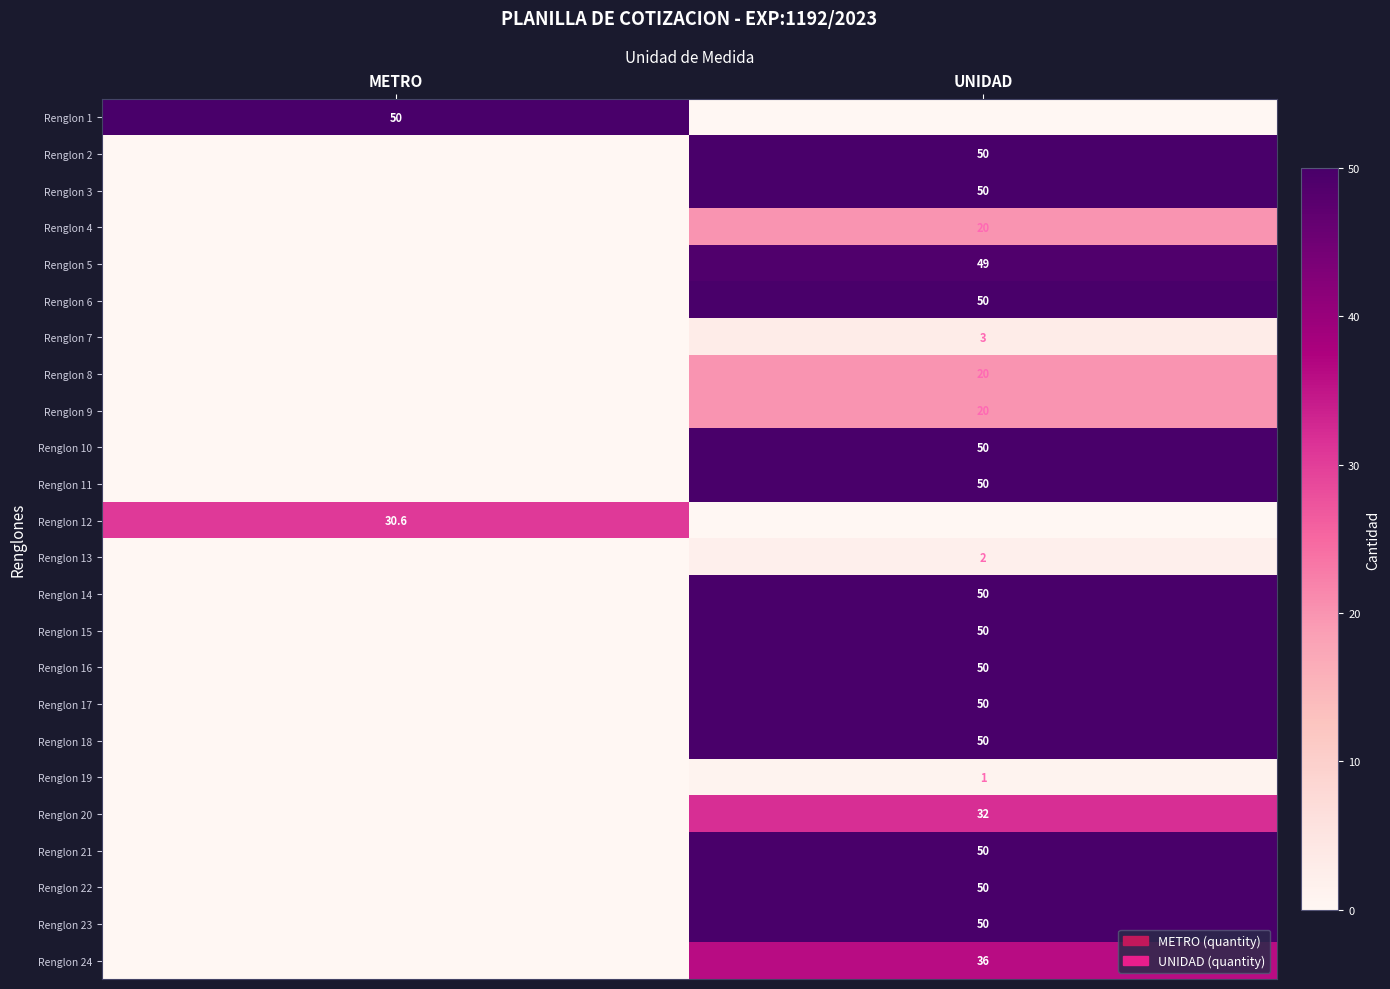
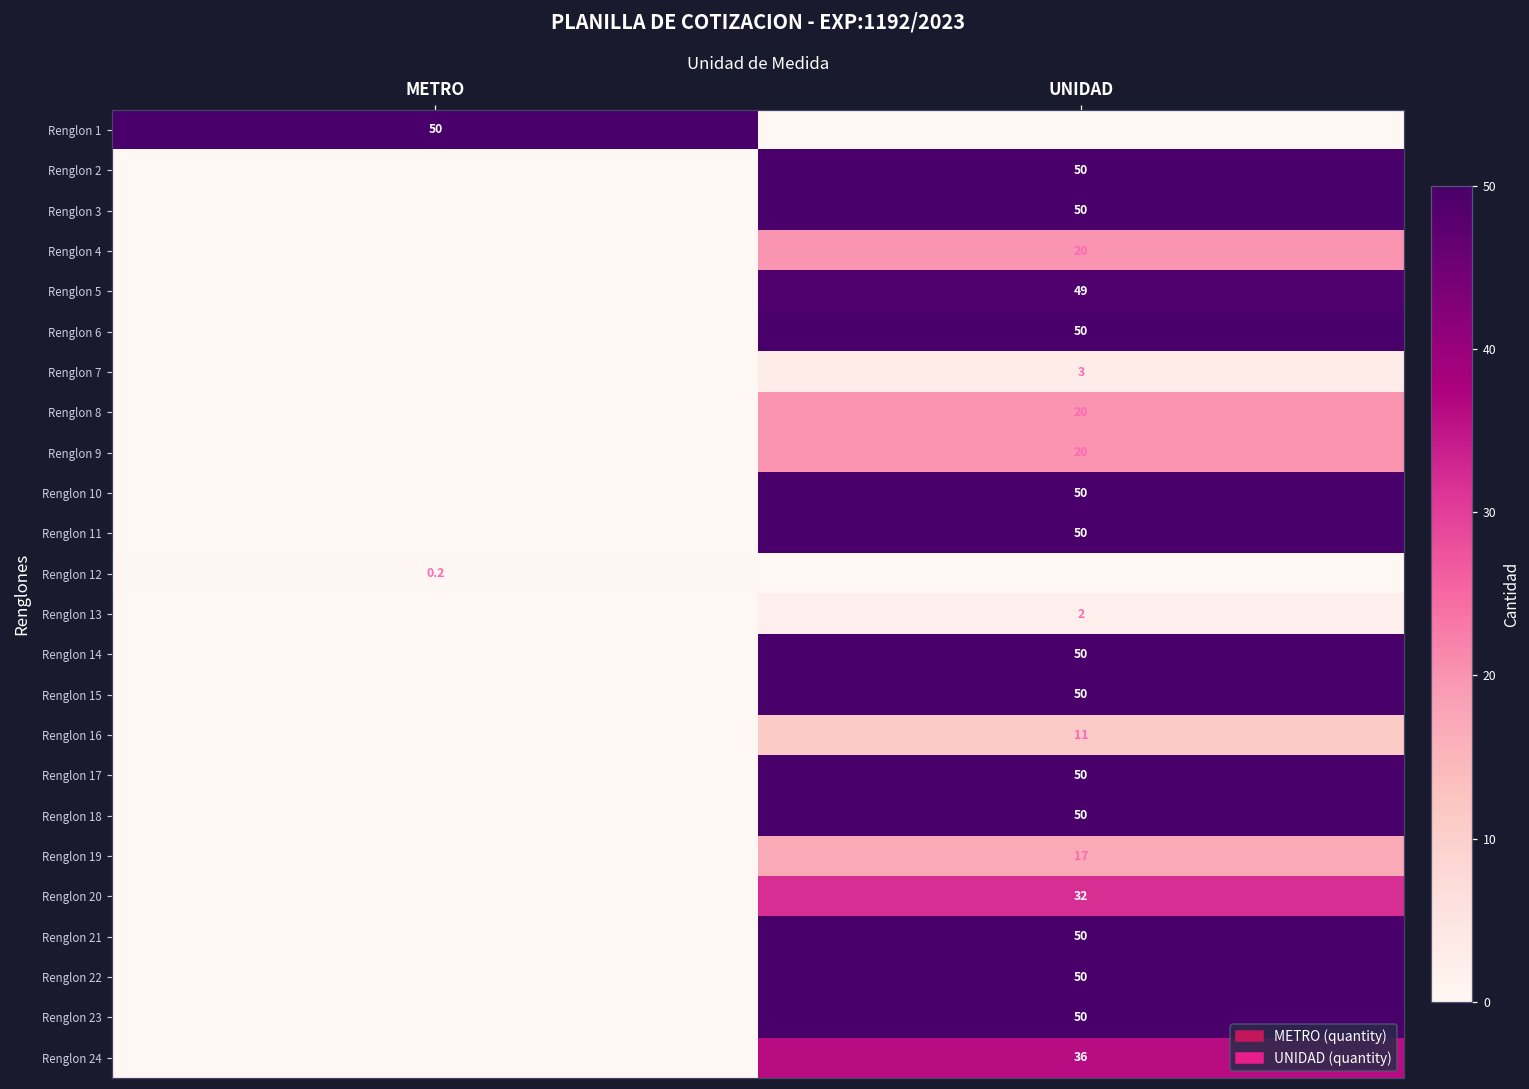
Renglon 12, METRO: 30.6 -> 0.2
Renglon 16, UNIDAD: 50 -> 11
Renglon 19, UNIDAD: 1 -> 17
